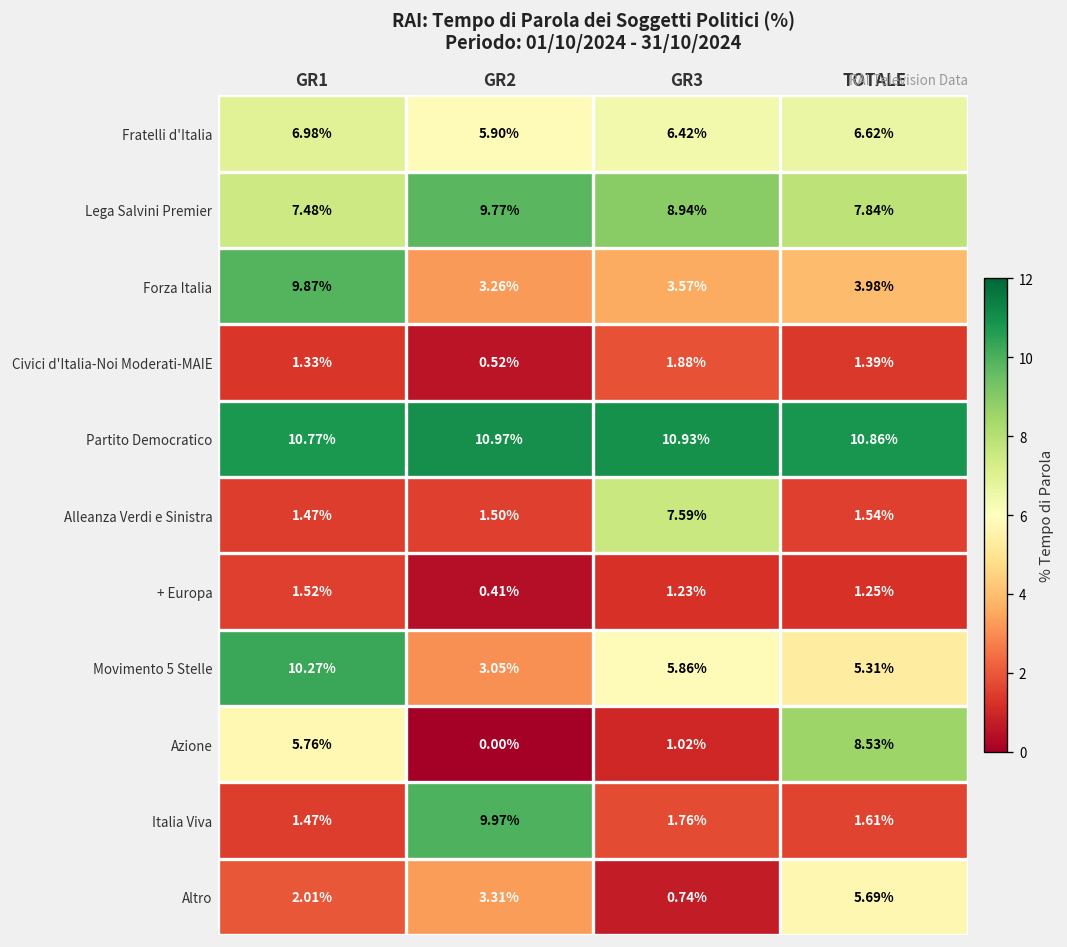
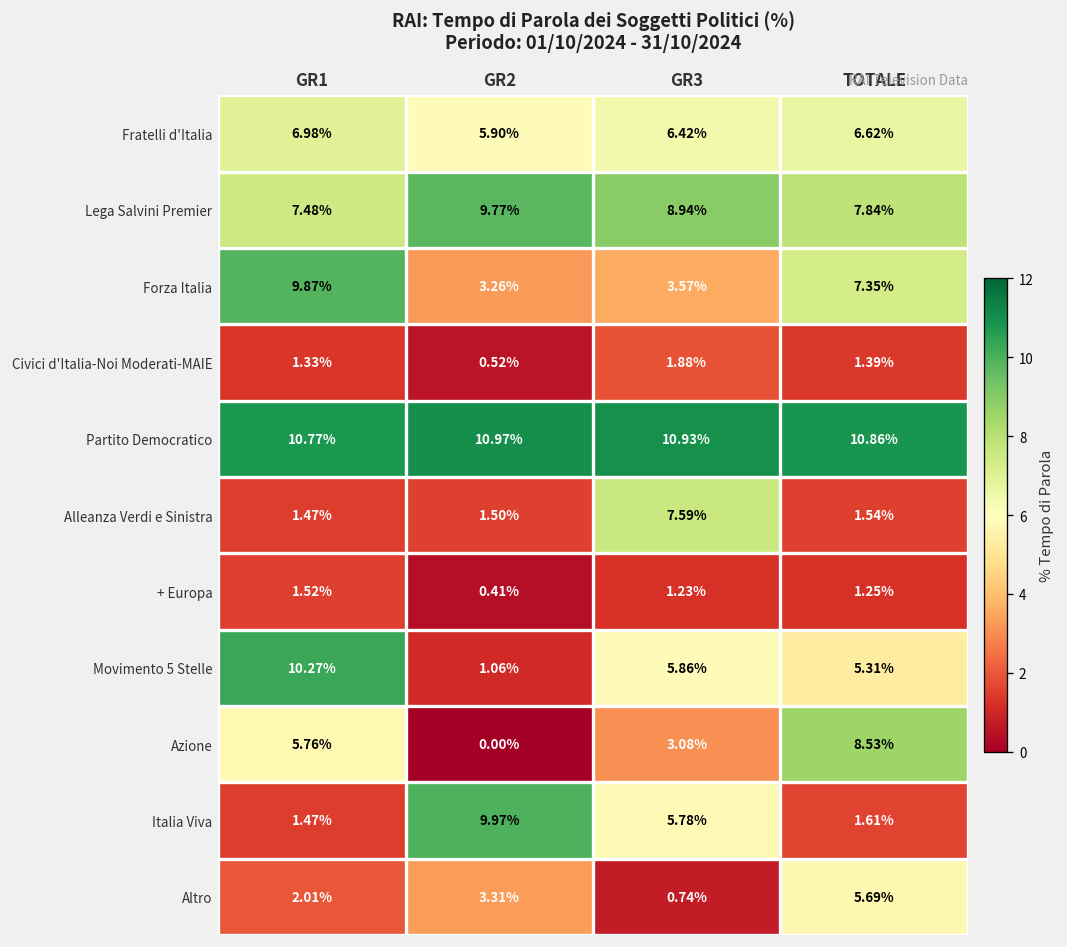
Forza Italia, TOTALE: 3.98% -> 7.35%
Movimento 5 Stelle, GR2: 3.05% -> 1.06%
Azione, GR3: 1.02% -> 3.08%
Italia Viva, GR3: 1.76% -> 5.78%
